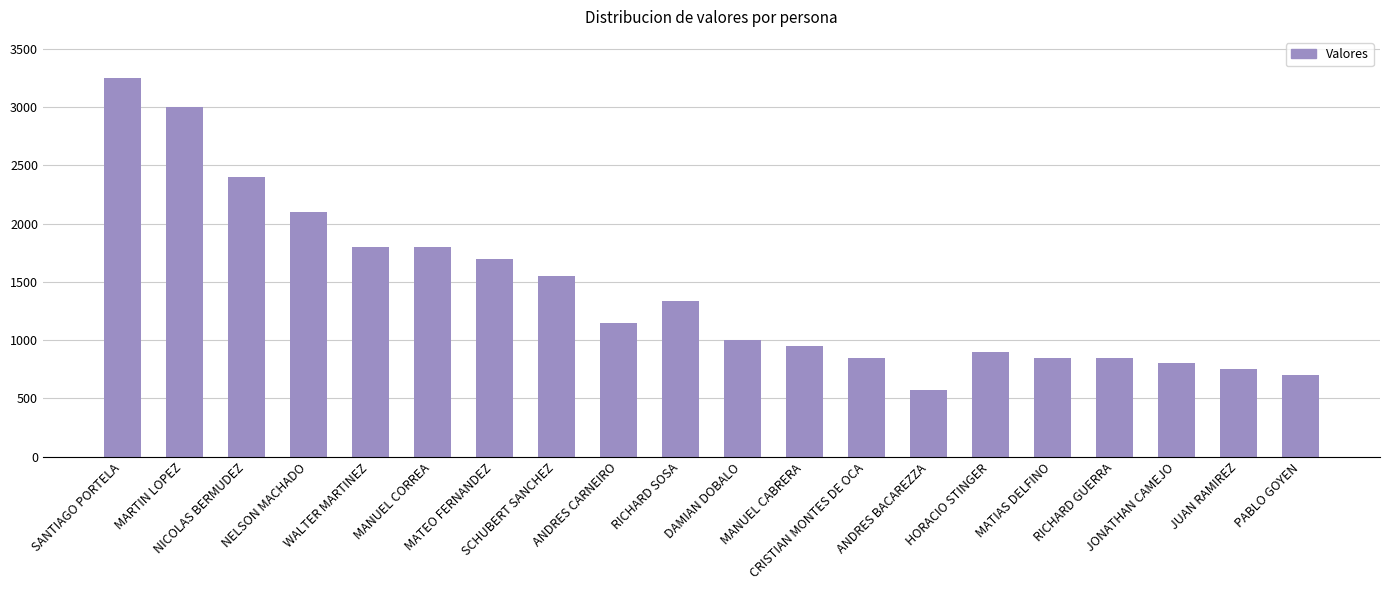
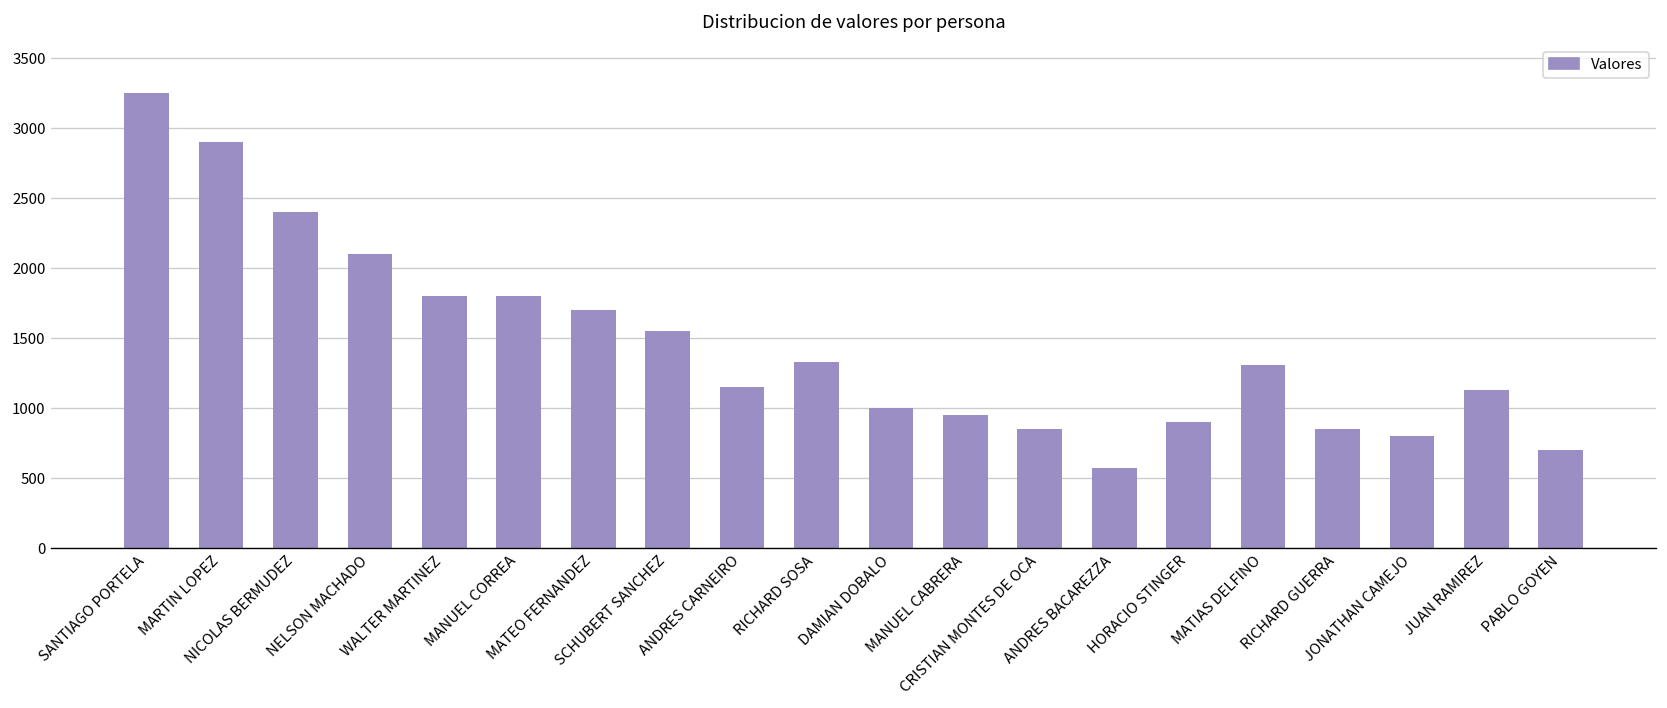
MARTIN LOPEZ: 3000 -> 2900
MATIAS DELFINO: 850 -> 1310
JUAN RAMIREZ: 750 -> 1130
